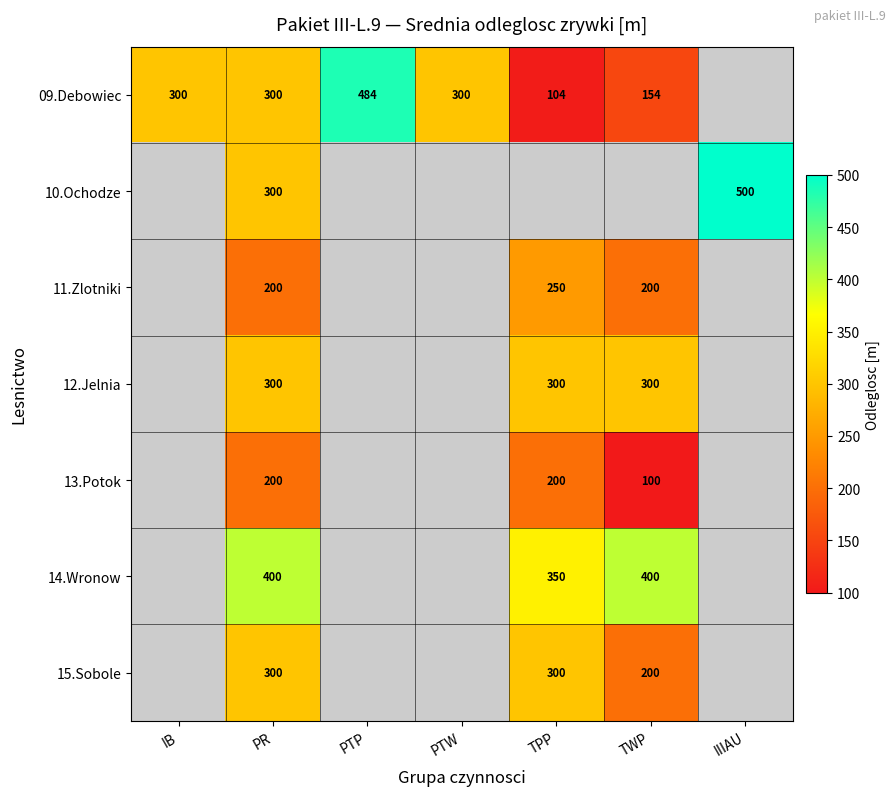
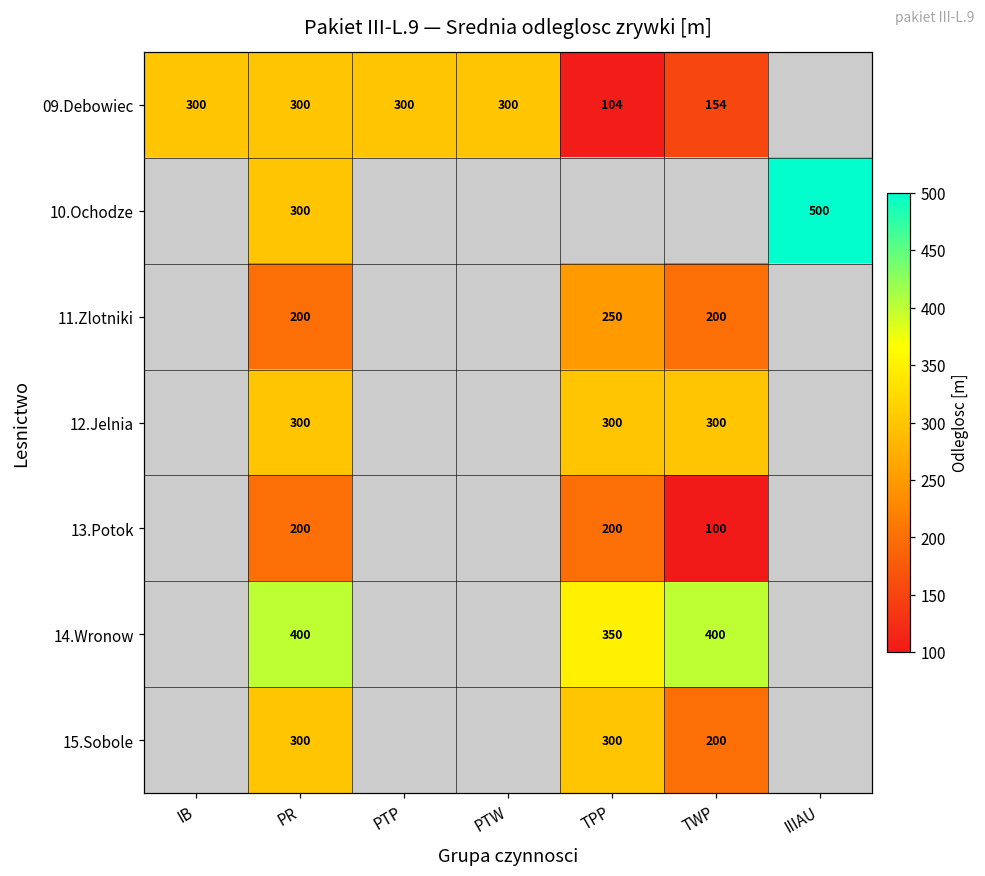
09.Debowiec, PTP: 484 -> 300
